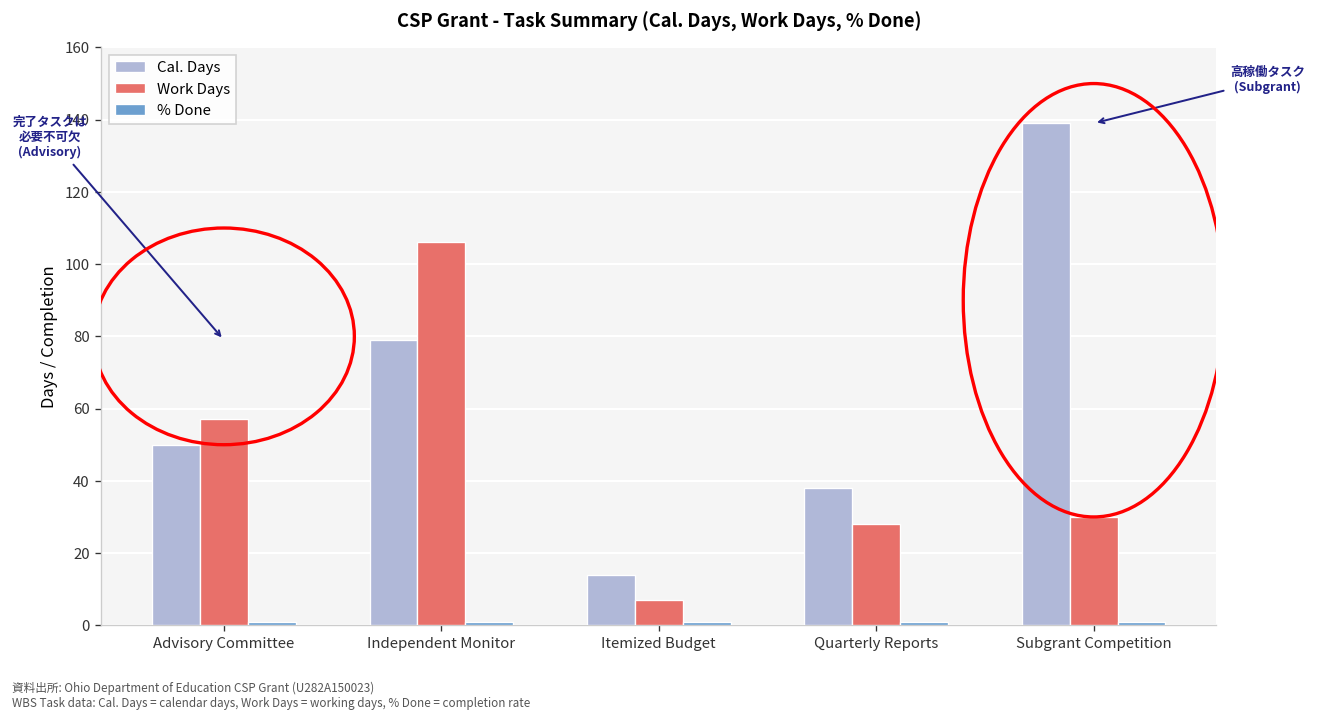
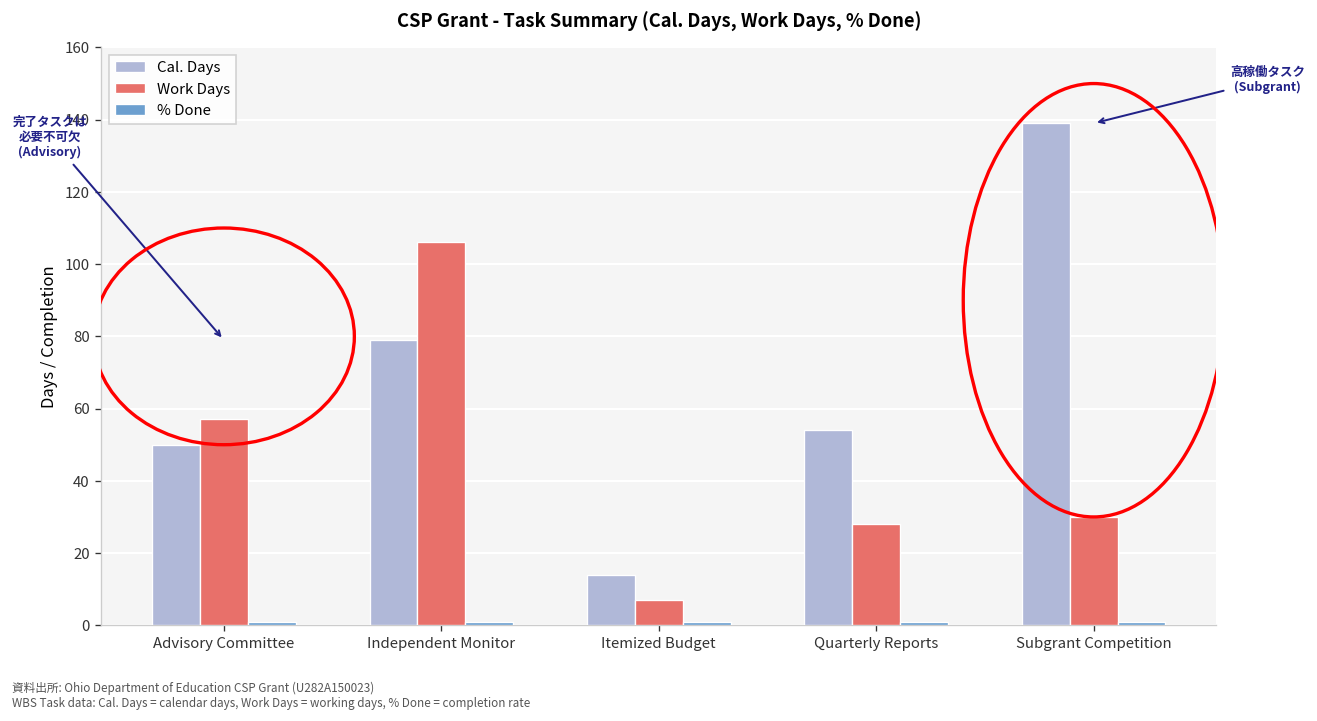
Cal. Days, Quarterly Reports: 38 -> 54
